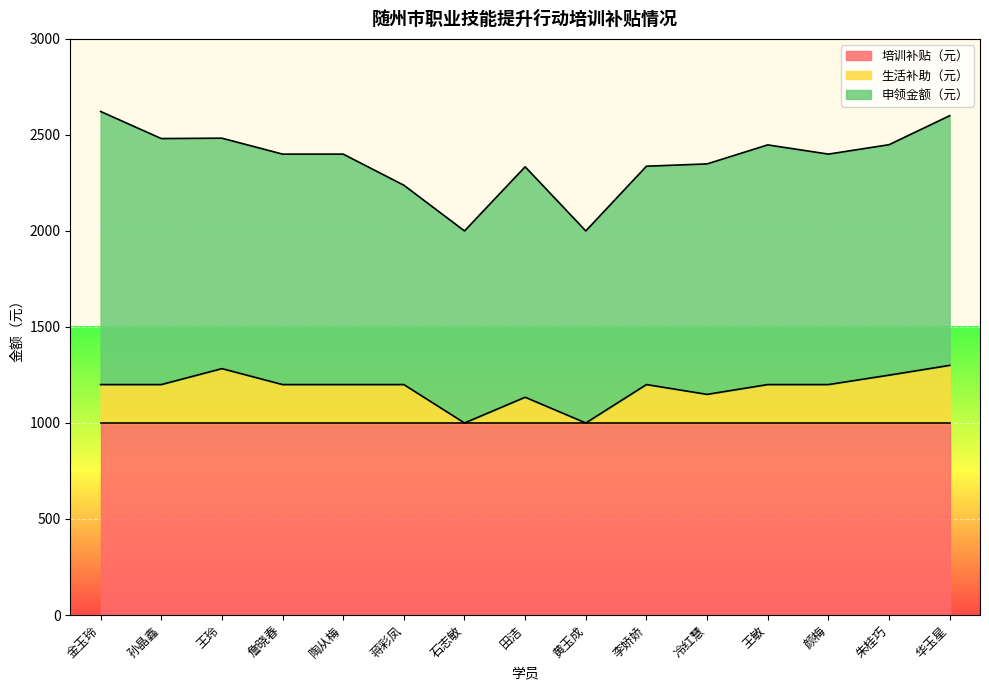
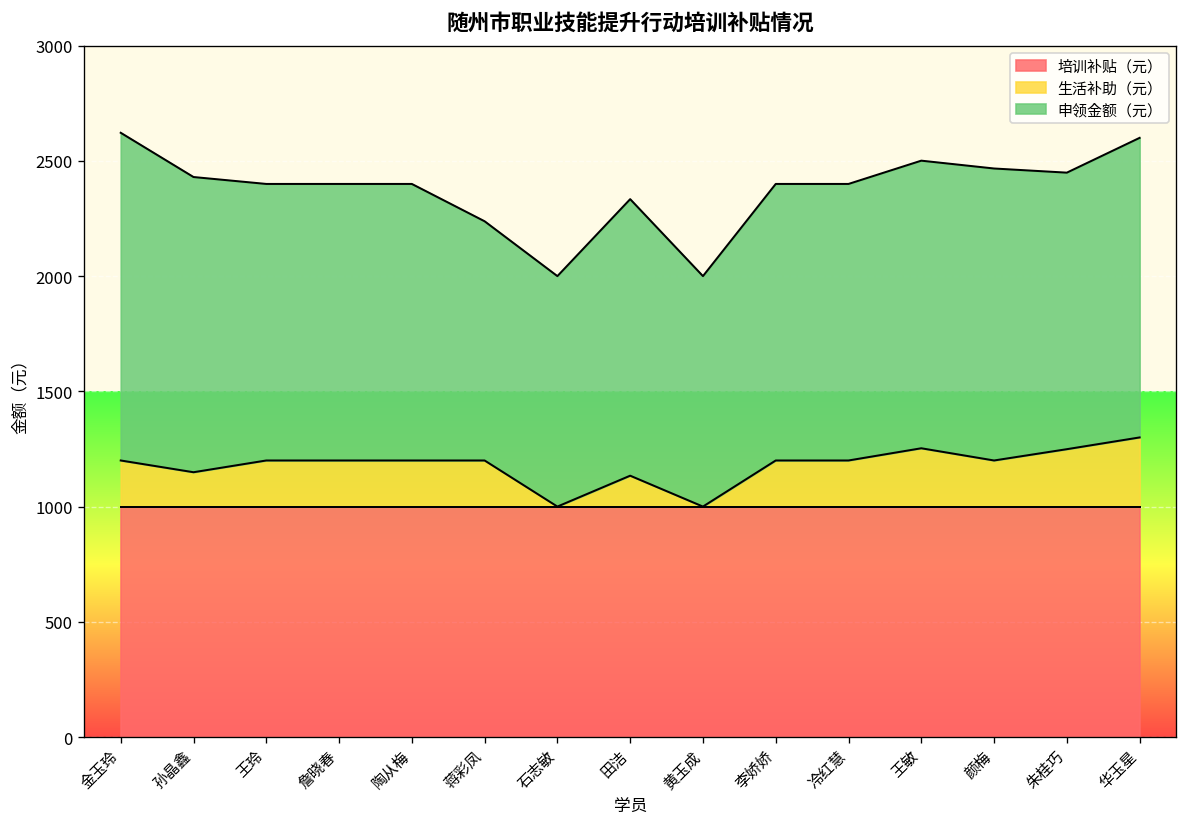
生活补助（元）, 孙晶鑫: 1200 -> 1150
生活补助（元）, 王玲: 1280 -> 1200
申领金额（元）, 李娇娇: 1140 -> 1200
生活补助（元）, 冷红慧: 1150 -> 1200
生活补助（元）, 王敏: 1200 -> 1250
申领金额（元）, 颜梅: 1200 -> 1270
